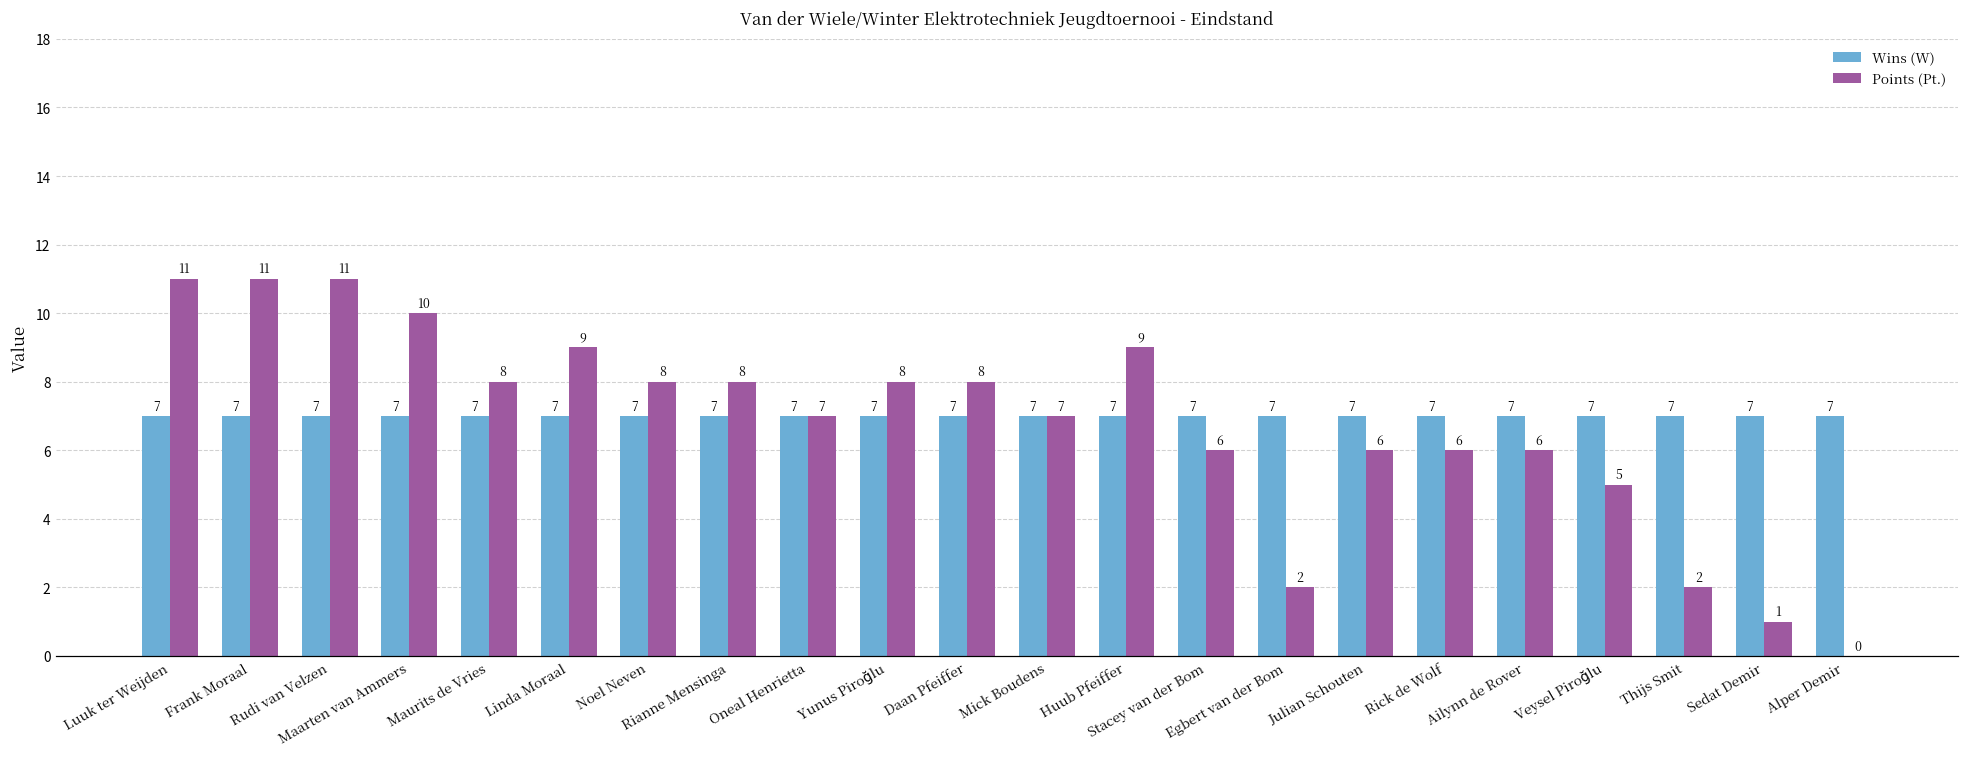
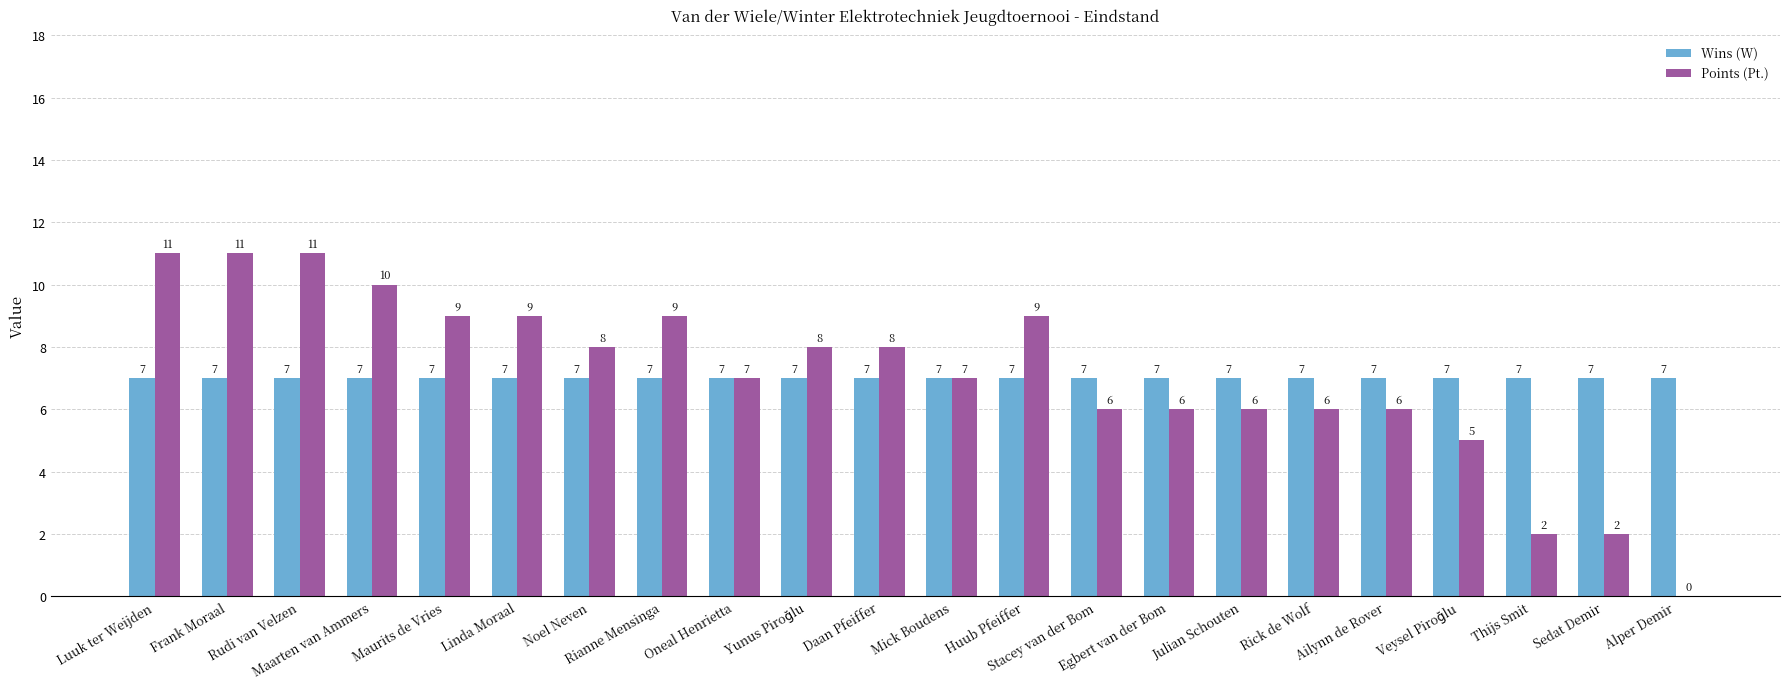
Points (Pt.), Maurits de Vries: 8 -> 9
Points (Pt.), Rianne Mensinga: 8 -> 9
Points (Pt.), Egbert van der Bom: 2 -> 6
Points (Pt.), Sedat Demir: 1 -> 2
